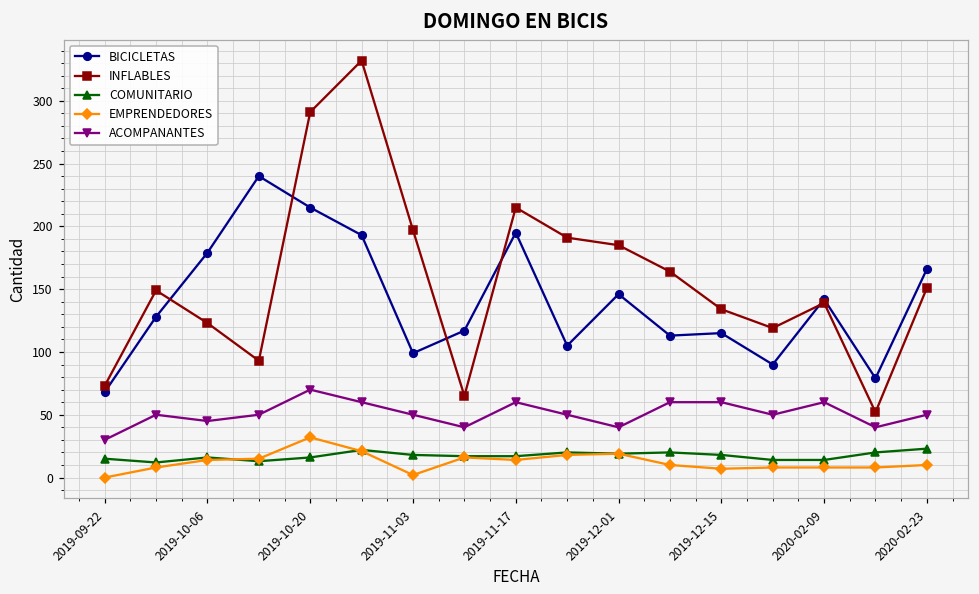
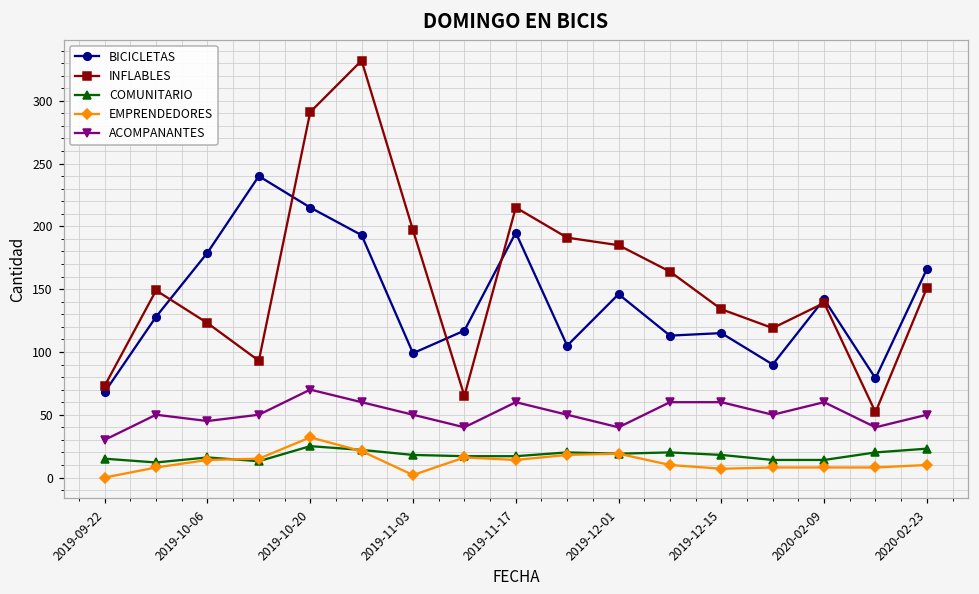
COMUNITARIO, 2019-10-20: 16 -> 25
